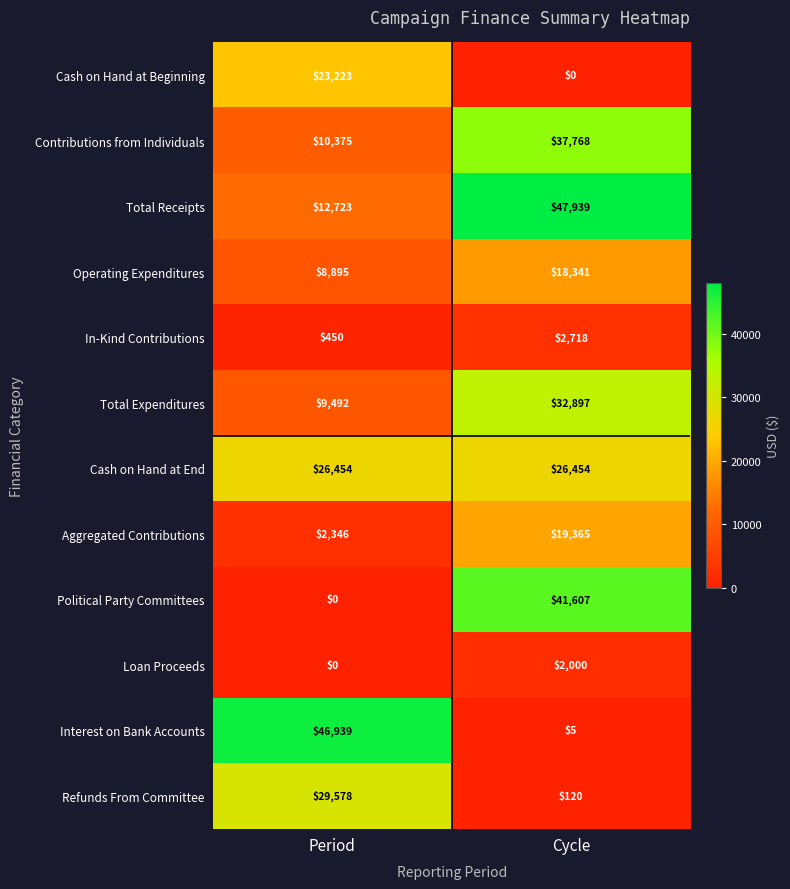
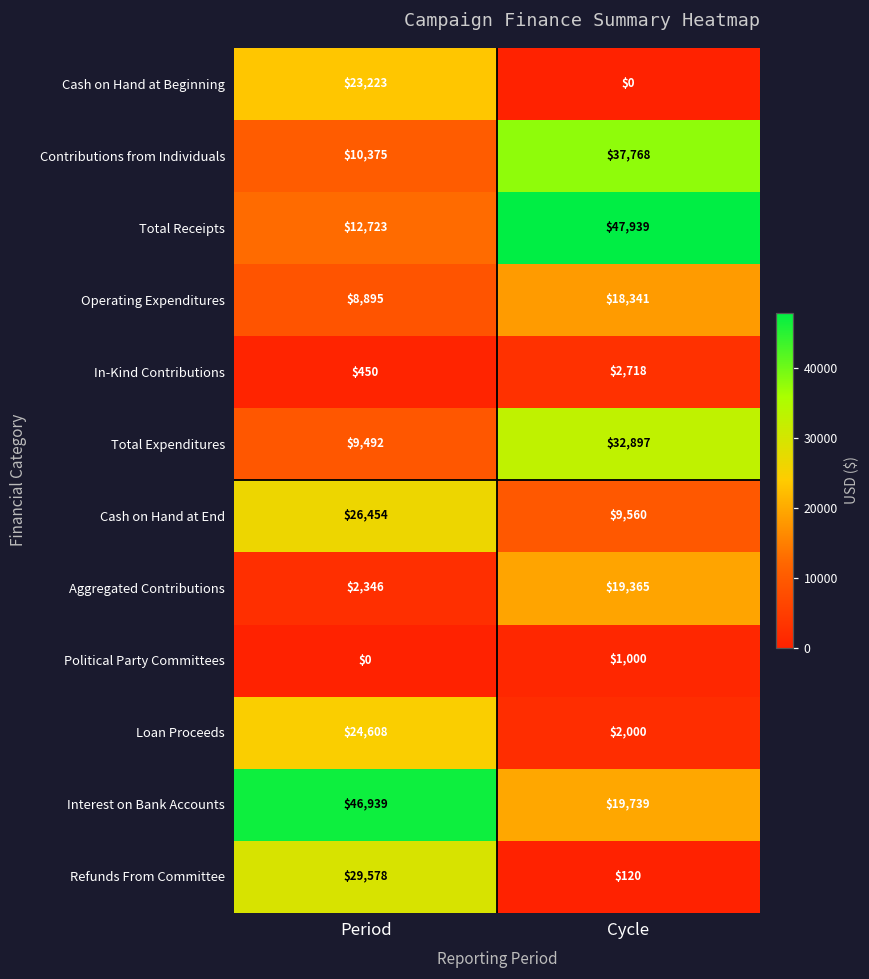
Cash on Hand at End, Cycle: $26,454 -> $9,560
Political Party Committees, Cycle: $41,607 -> $1,000
Loan Proceeds, Period: $0 -> $24,608
Interest on Bank Accounts, Cycle: $5 -> $19,739
